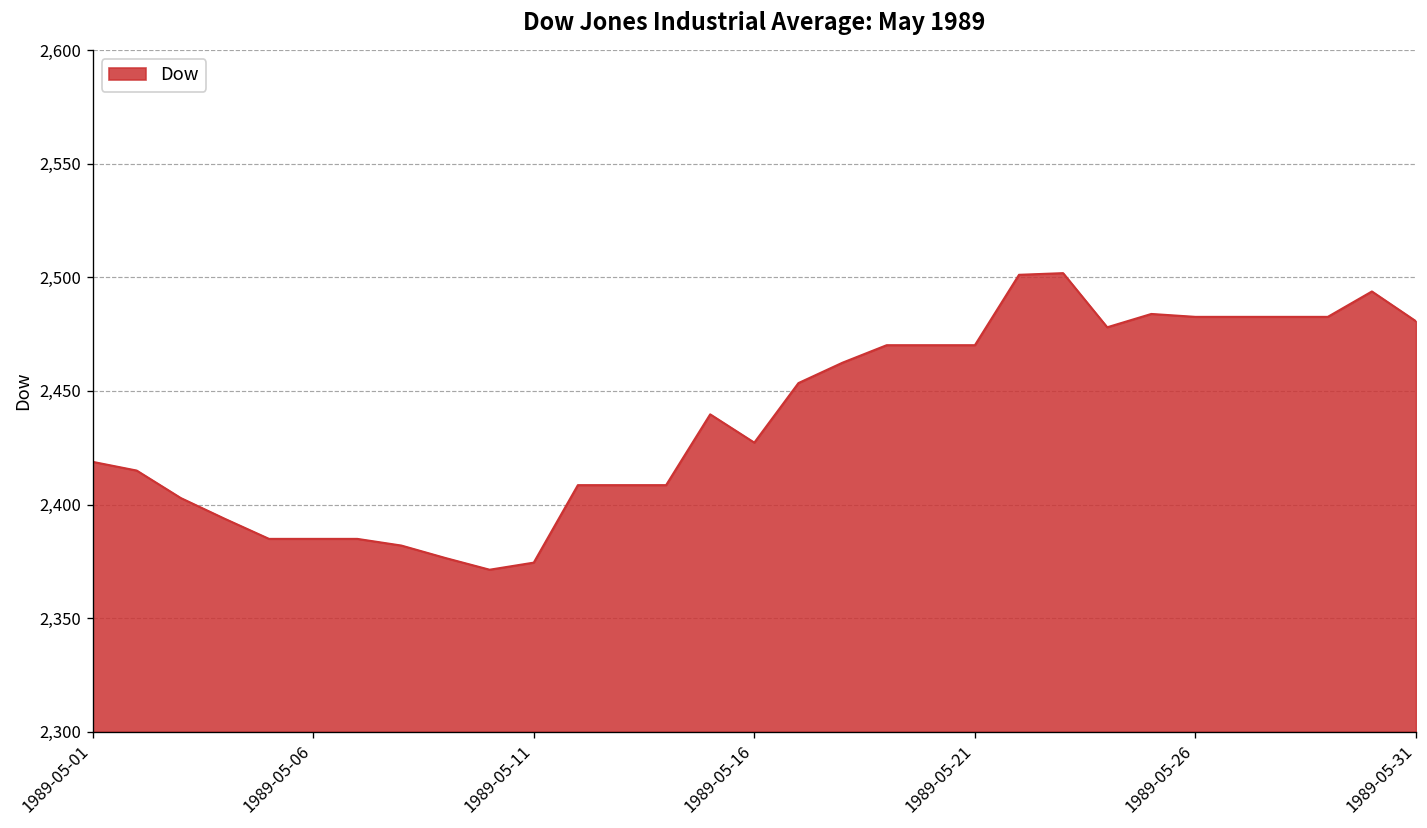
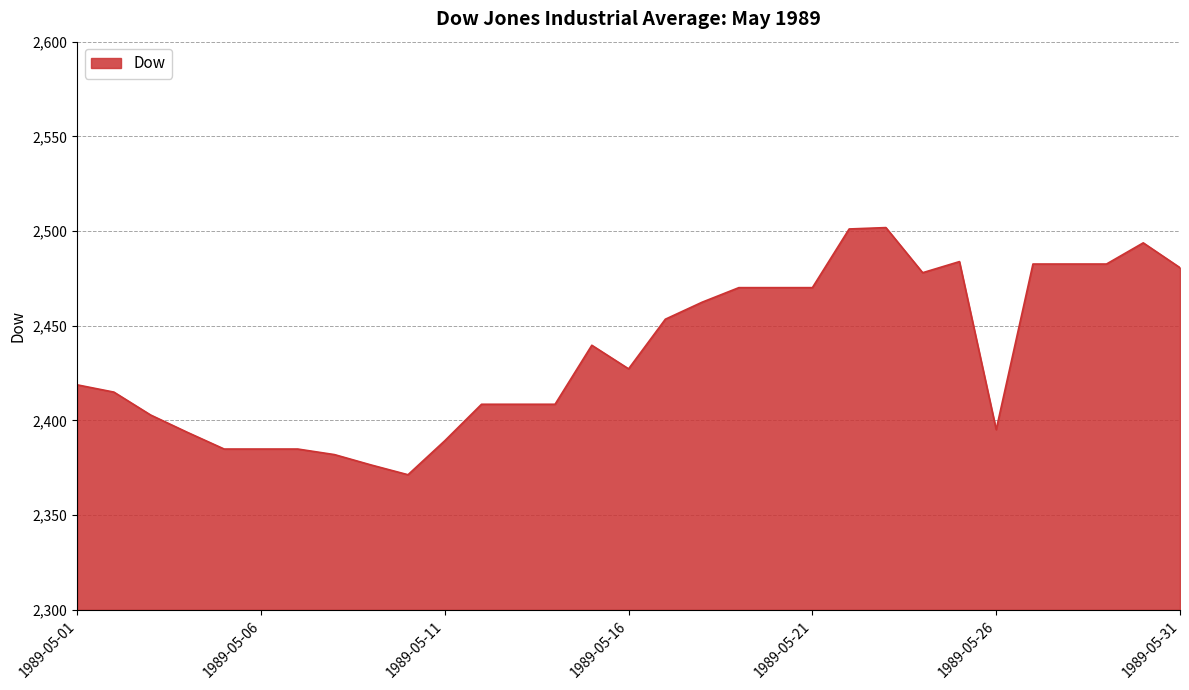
1989-05-11: 2,374 -> 2,389
1989-05-26: 2,483 -> 2,395
